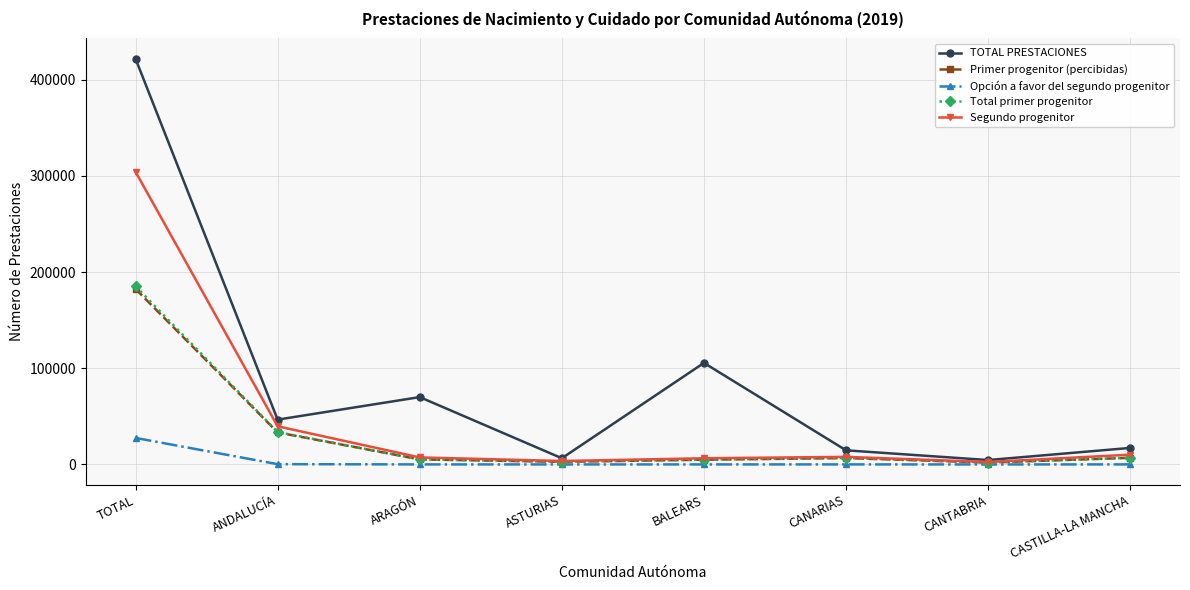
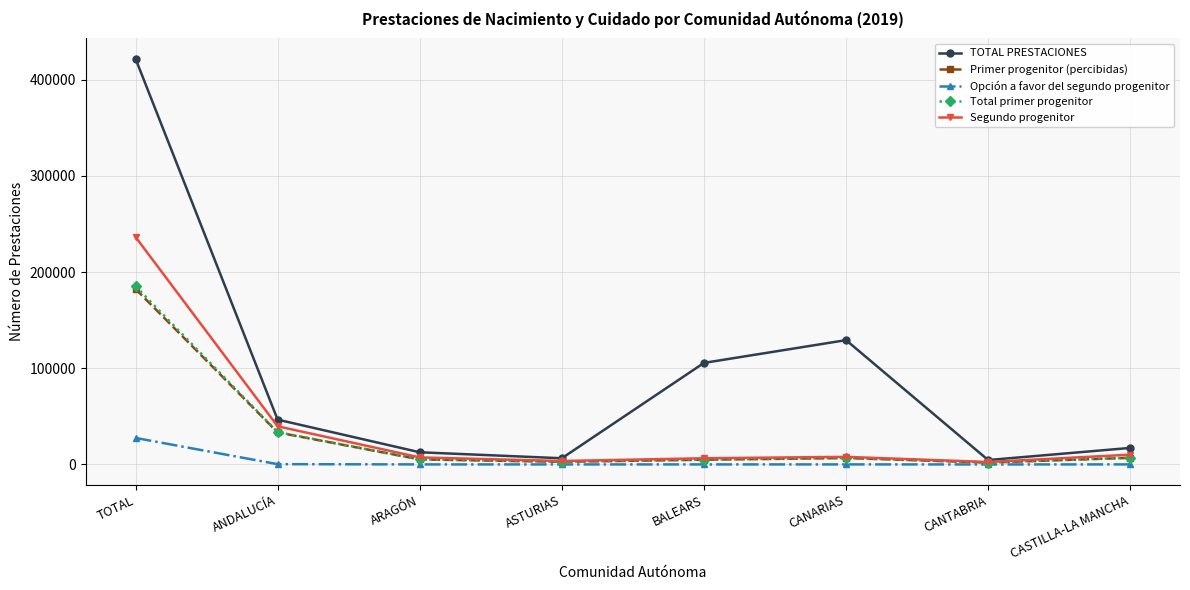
Segundo progenitor, TOTAL: 300000 -> 240000
TOTAL PRESTACIONES, ARAGÓN: 70000 -> 10000
TOTAL PRESTACIONES, CANARIAS: 10000 -> 130000
